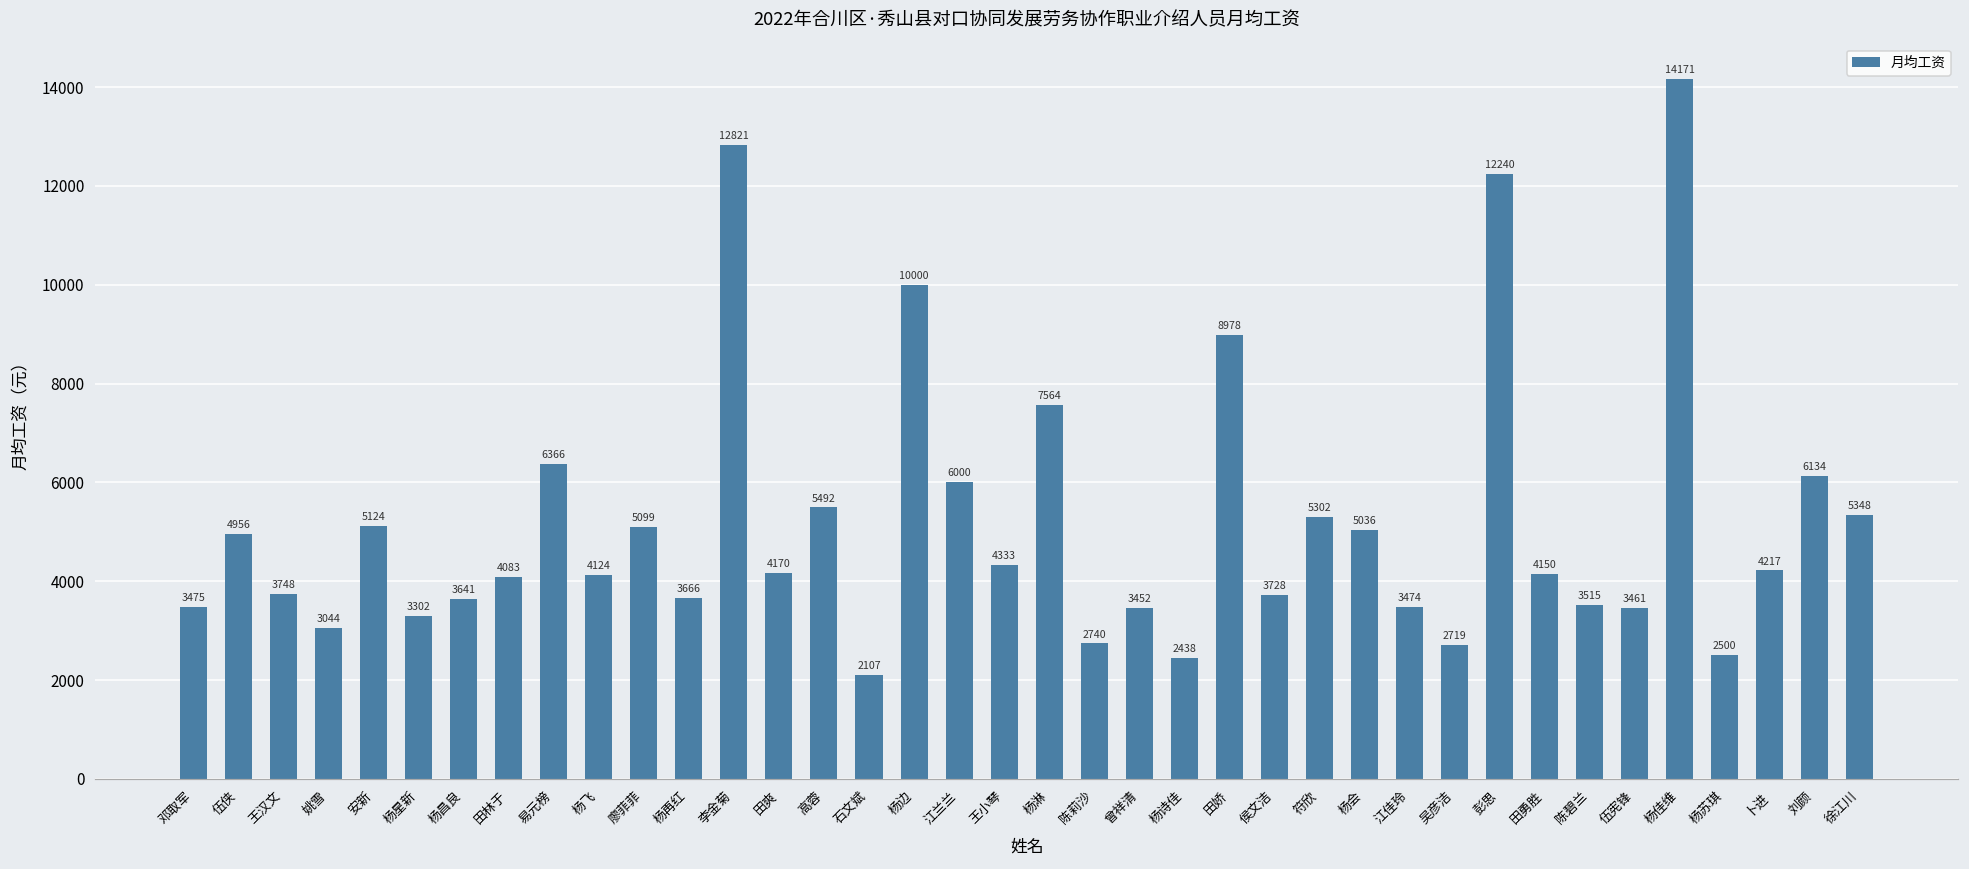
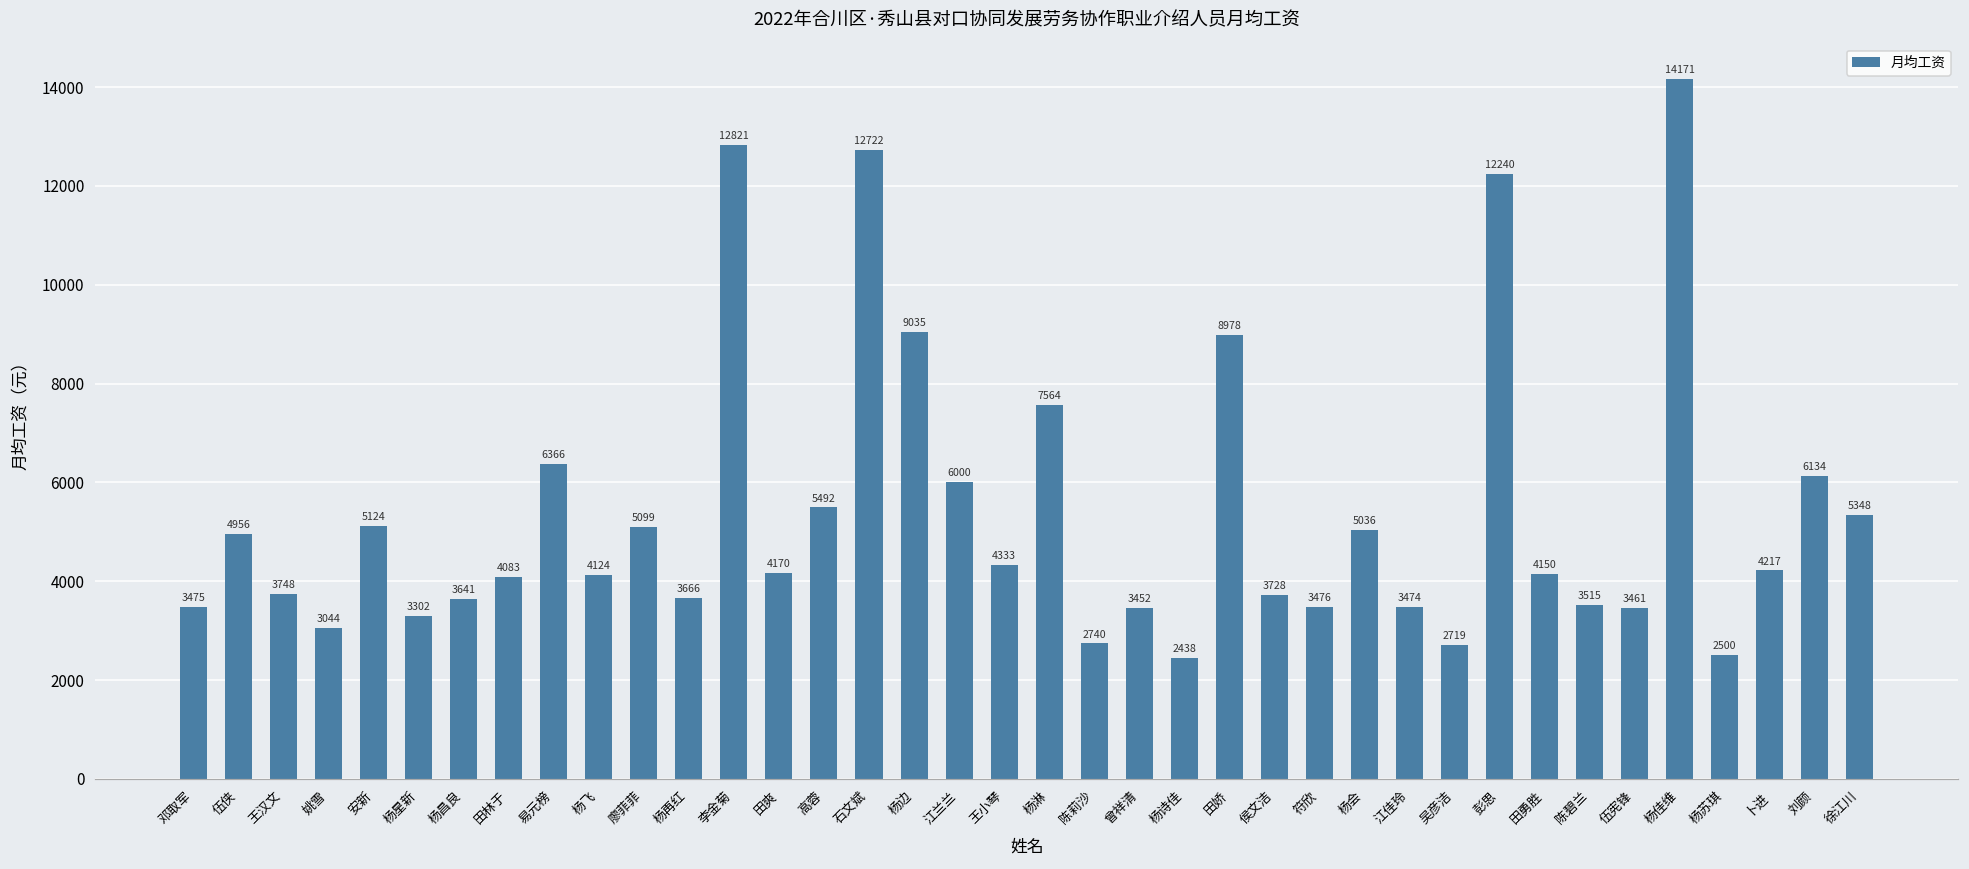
石文斌: 2107 -> 12722
杨边: 10000 -> 9035
符欣: 5302 -> 3476
